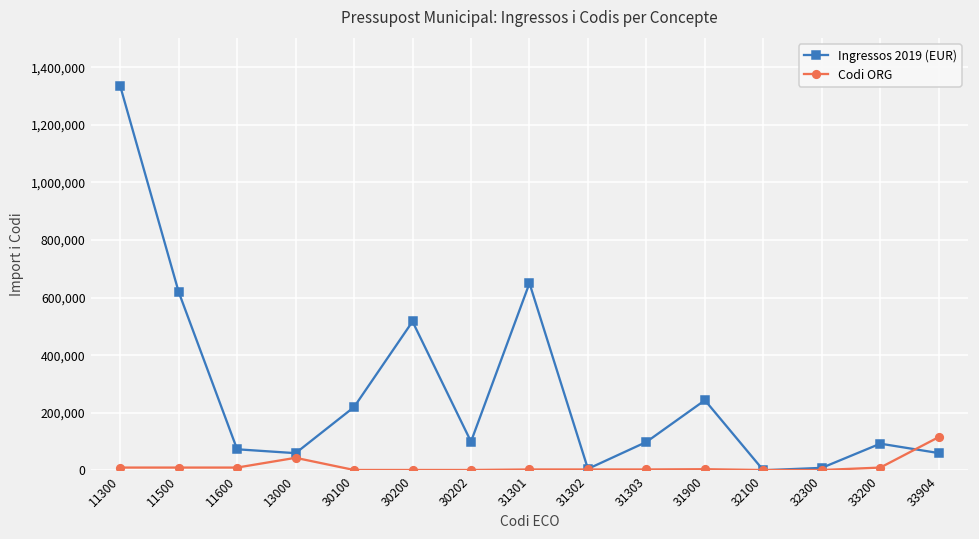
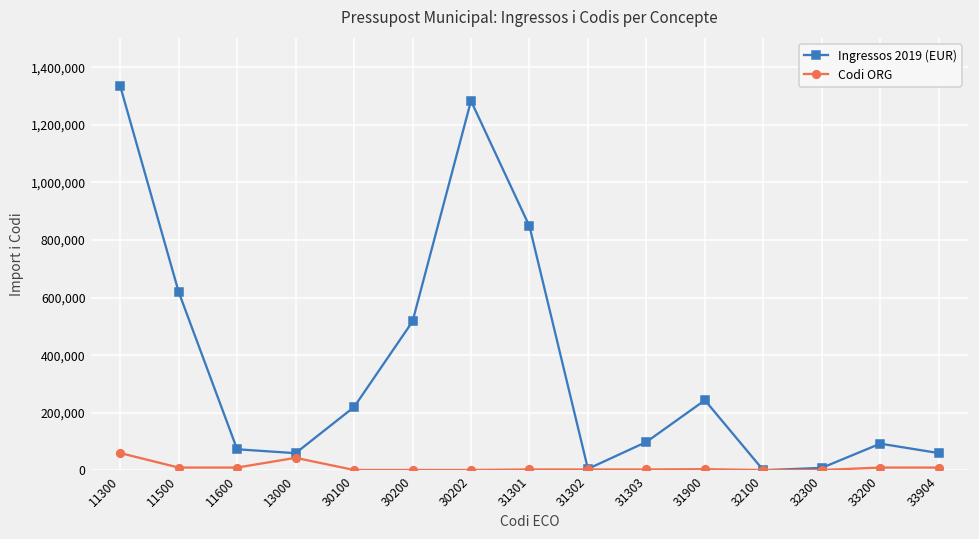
Codi ORG, 11300: 10,000 -> 60,000
Ingressos 2019 (EUR), 30202: 100,000 -> 1,280,000
Ingressos 2019 (EUR), 31301: 650,000 -> 850,000
Codi ORG, 33904: 120,000 -> 10,000
